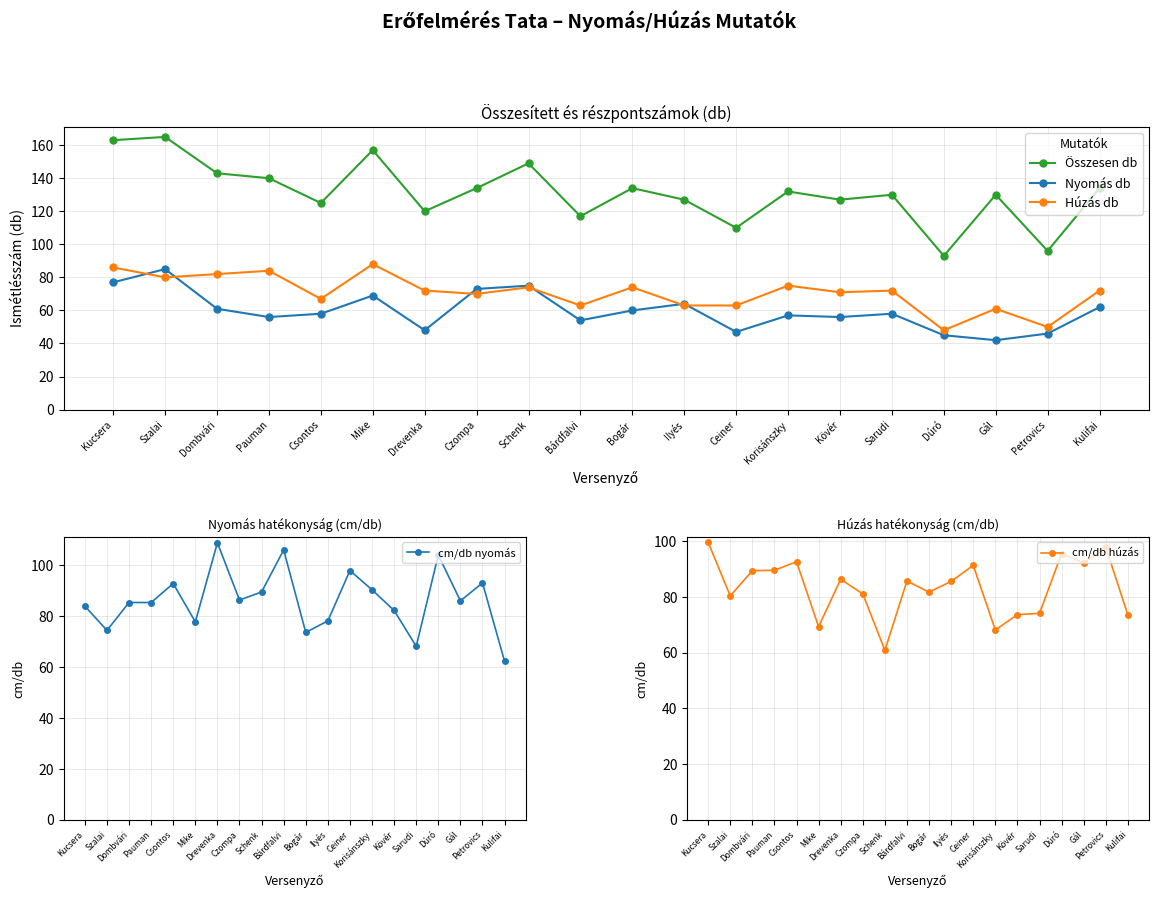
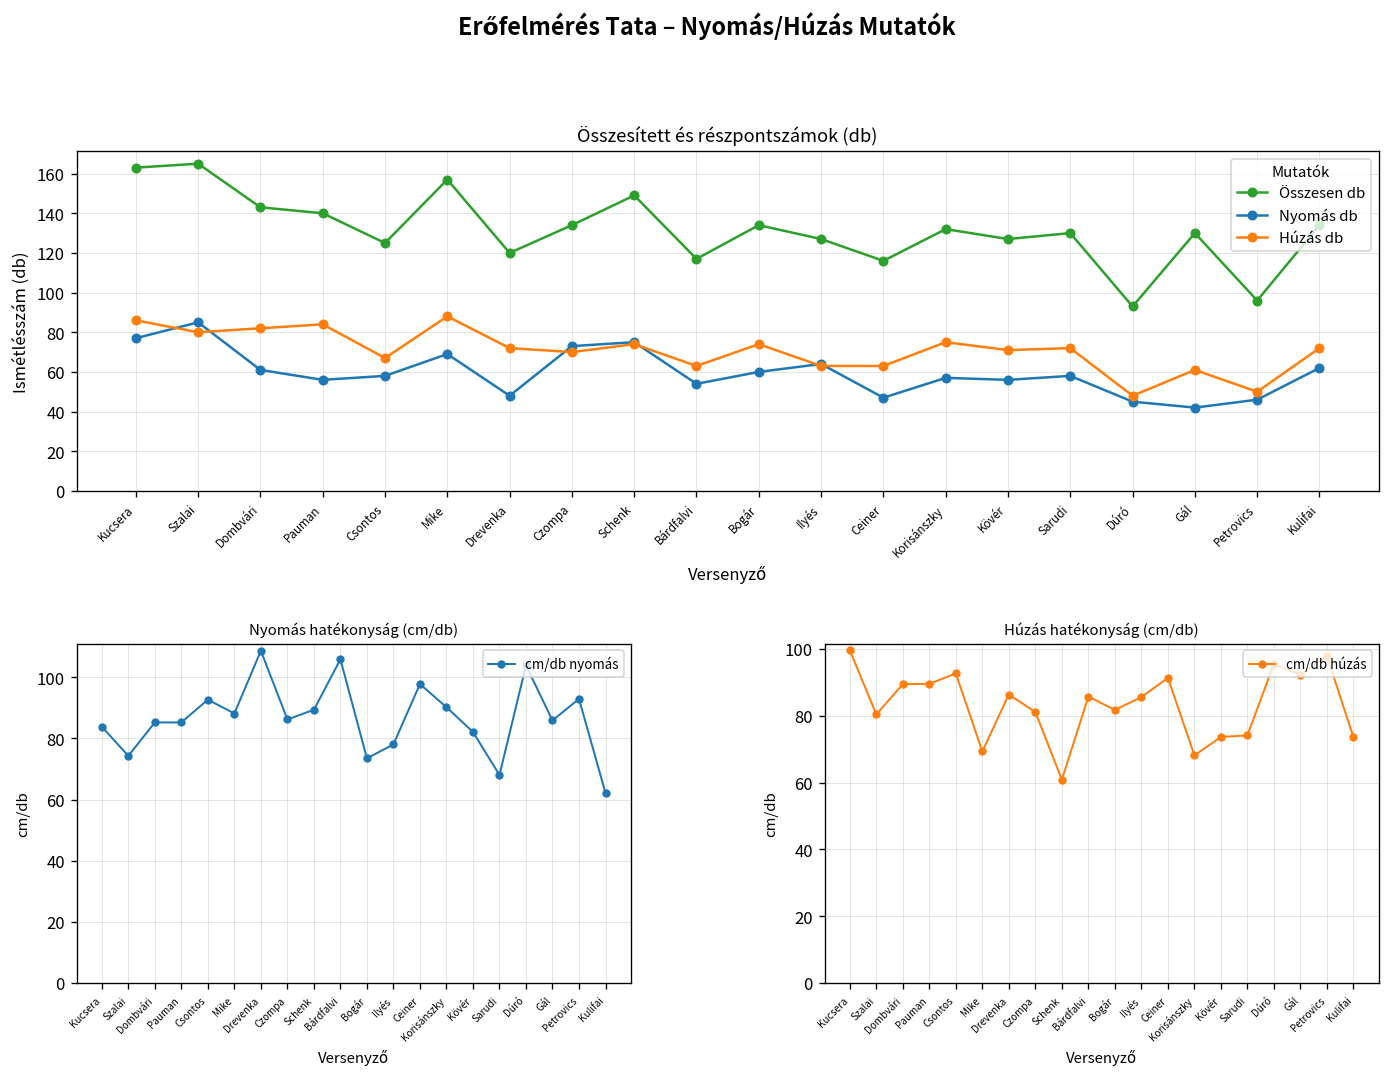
Összesített és részpontszámok (db), Összesen db, Ceiner: 110 -> 116
Nyomás hatékonyság (cm/db), Mike: 78 -> 88
